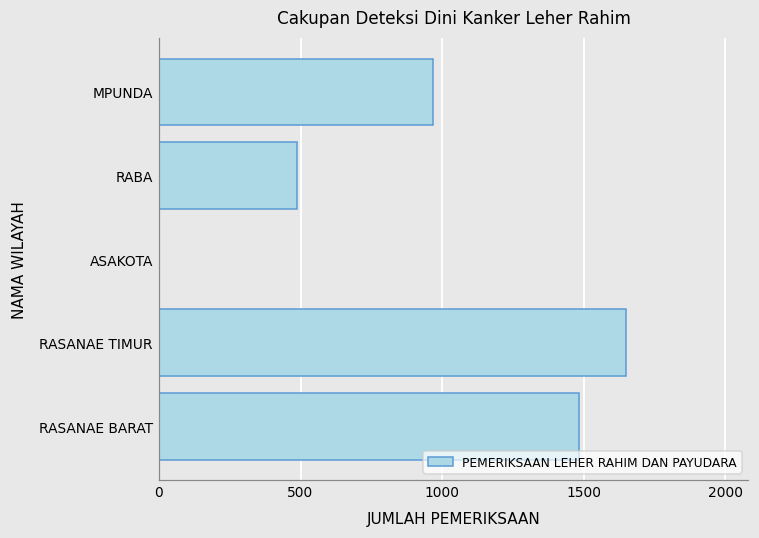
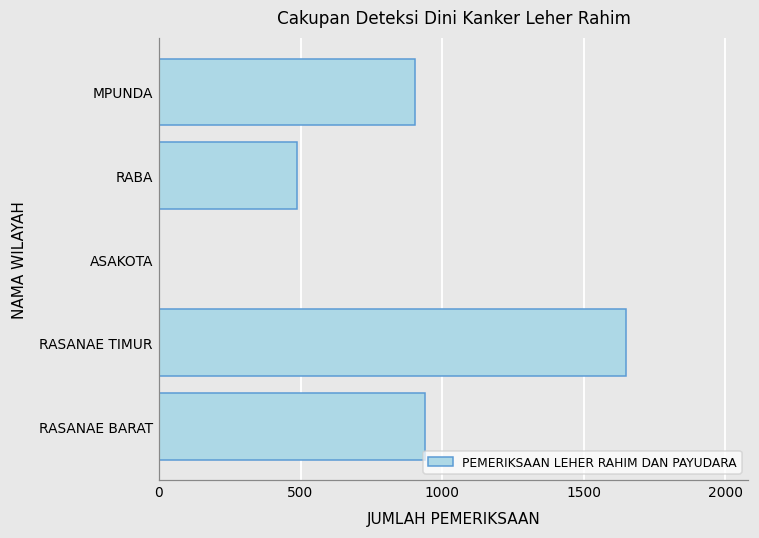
MPUNDA: 970 -> 910
RASANAE BARAT: 1480 -> 940
